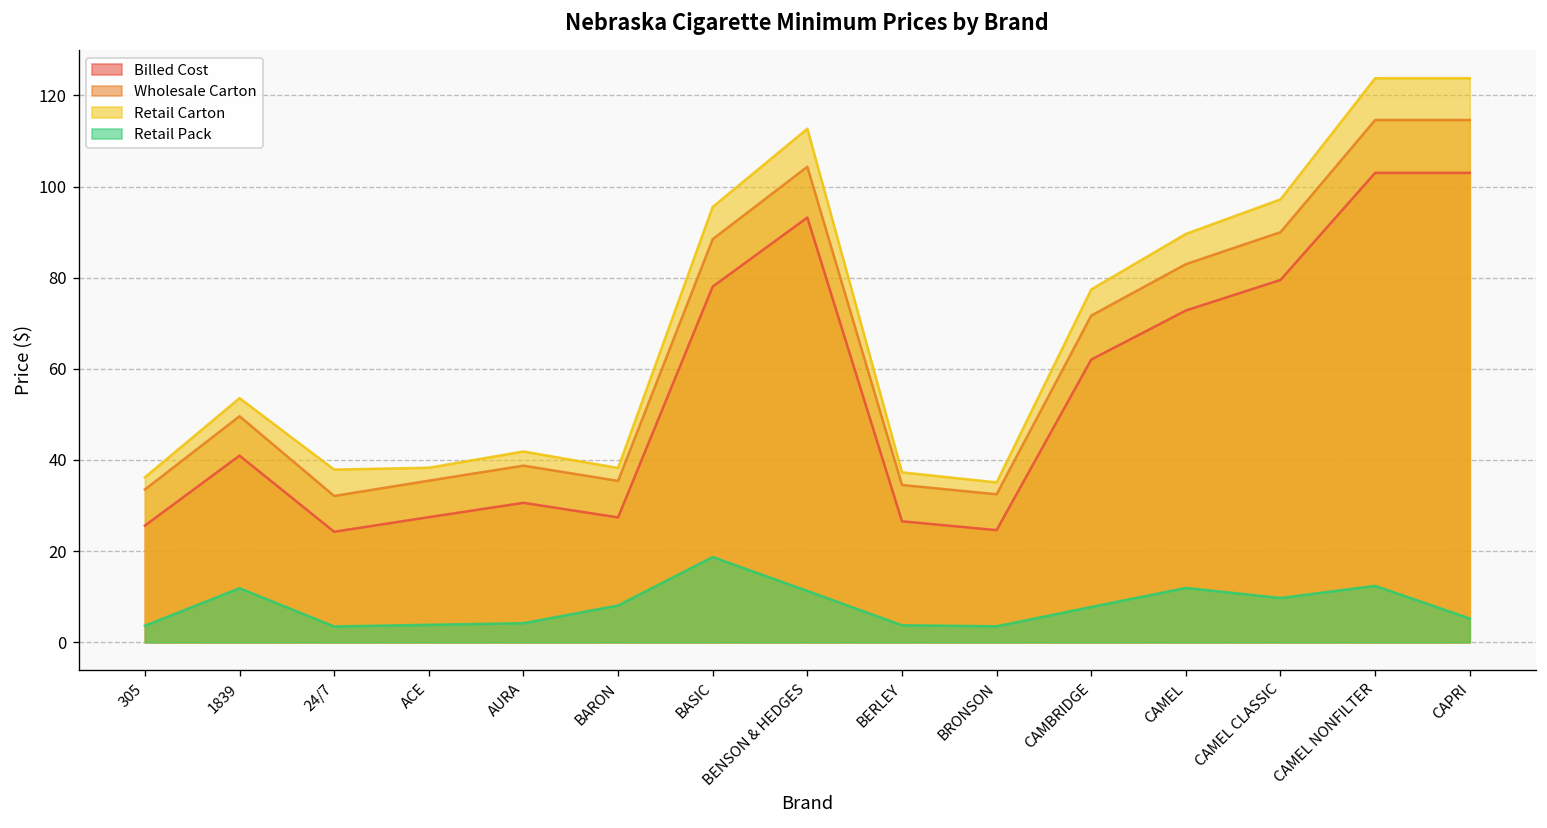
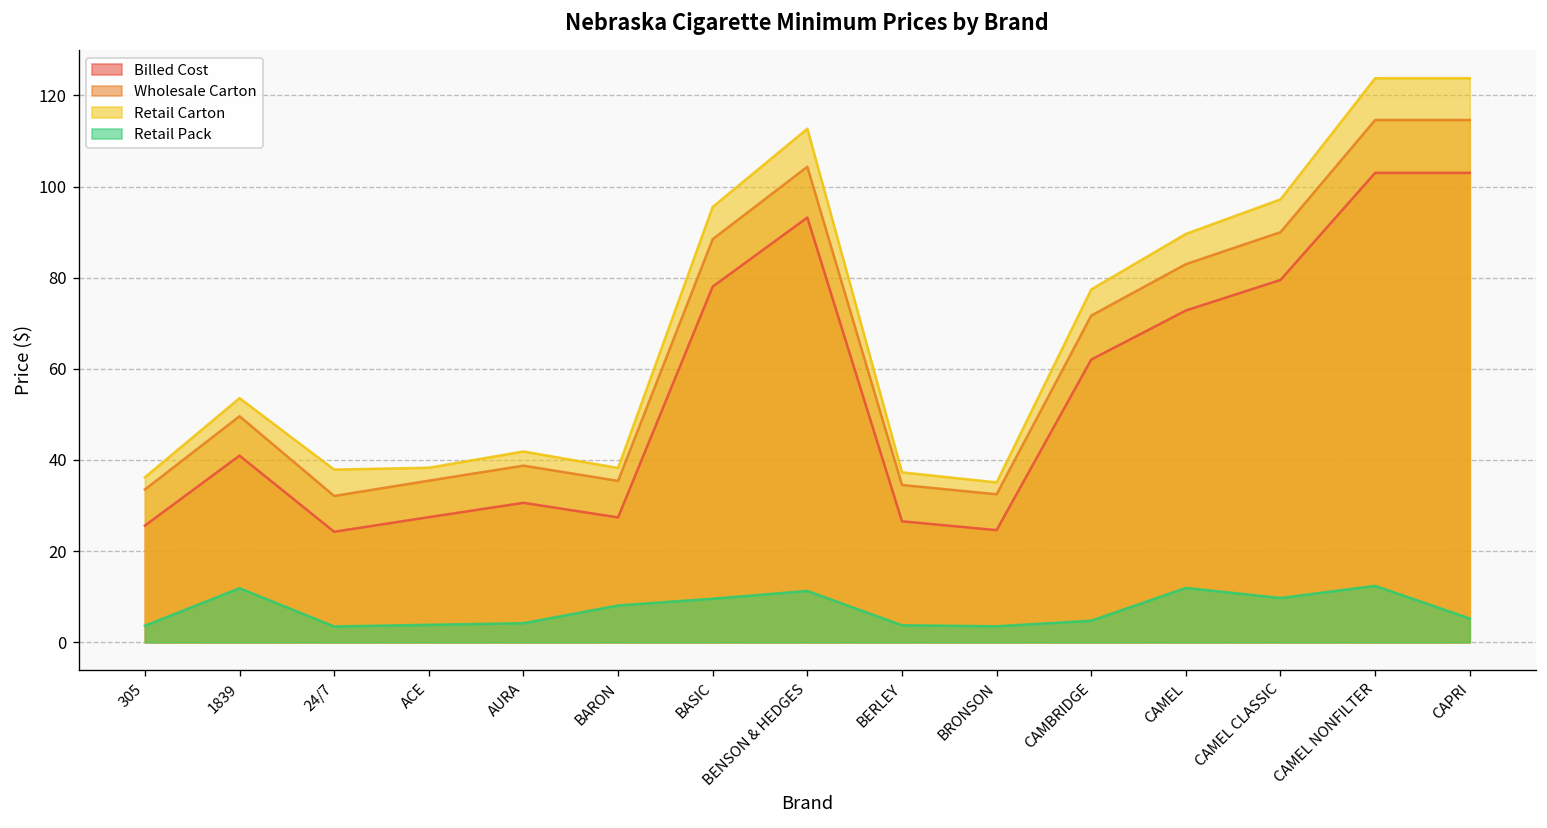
Retail Pack, BASIC: 19 -> 10
Retail Pack, CAMBRIDGE: 8 -> 5
